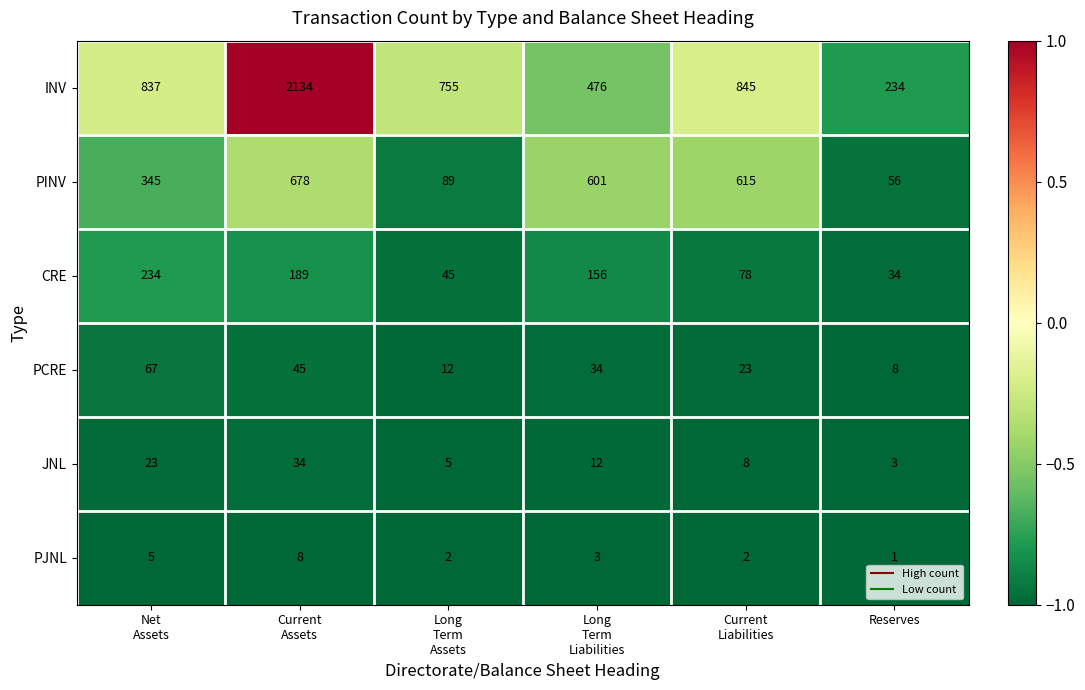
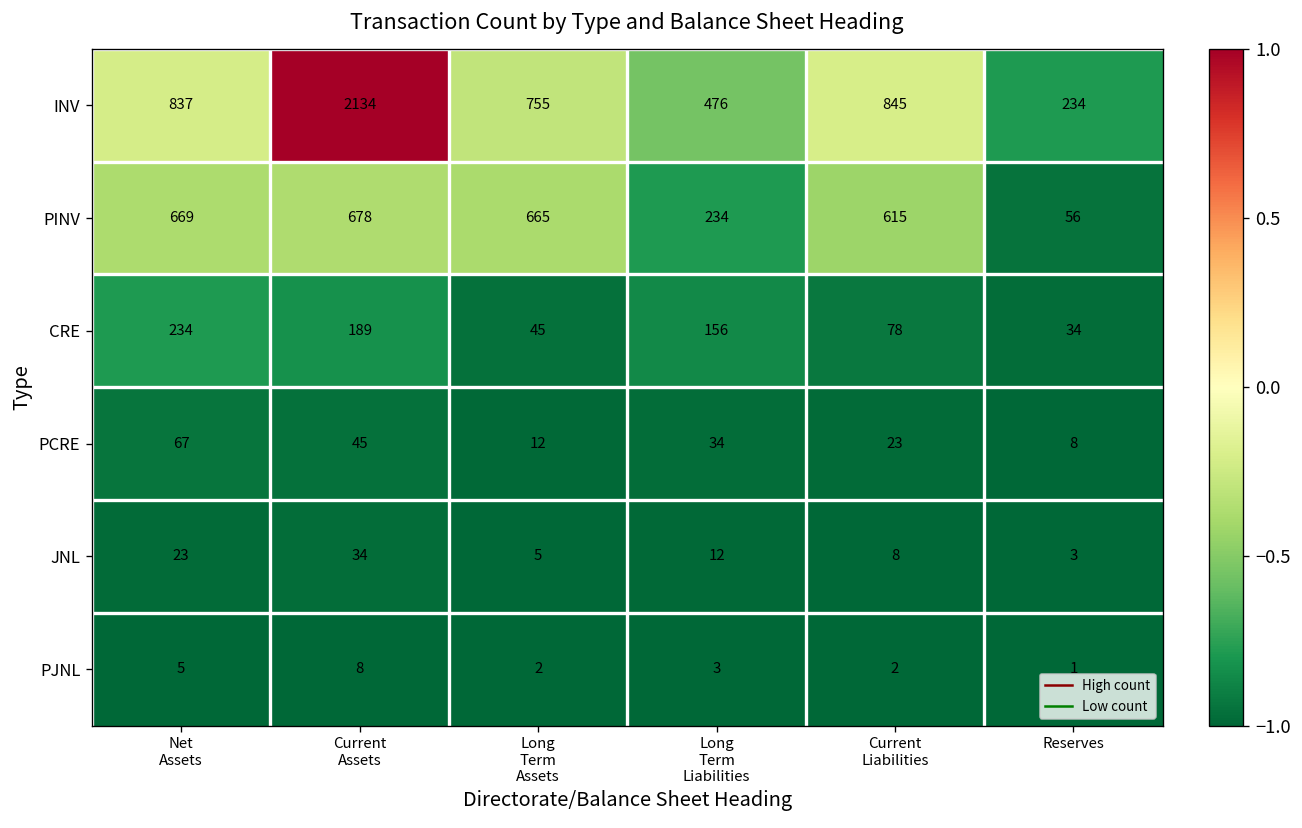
PINV, Net Assets: 345 -> 669
PINV, Long Term Assets: 89 -> 665
PINV, Long Term Liabilities: 601 -> 234
